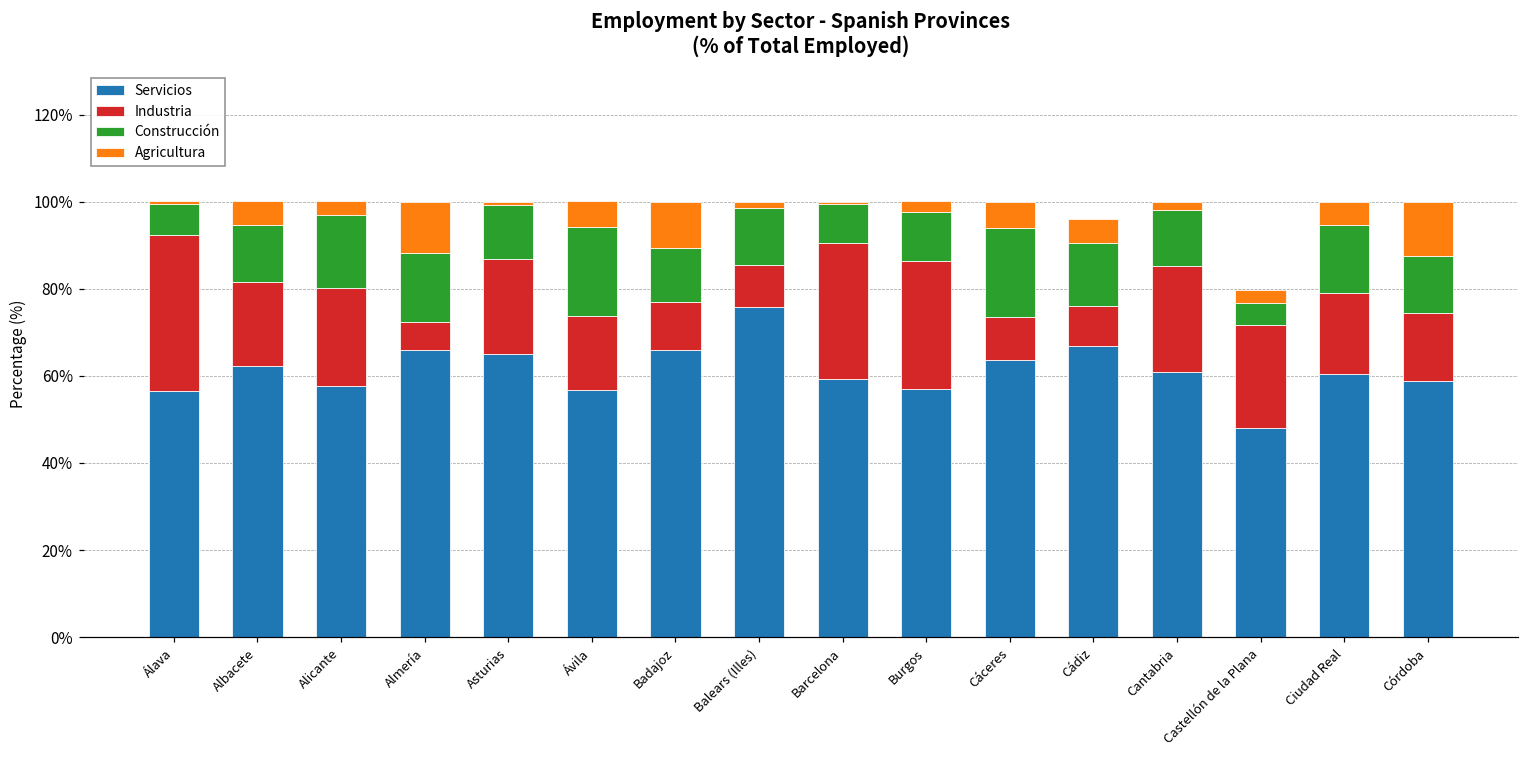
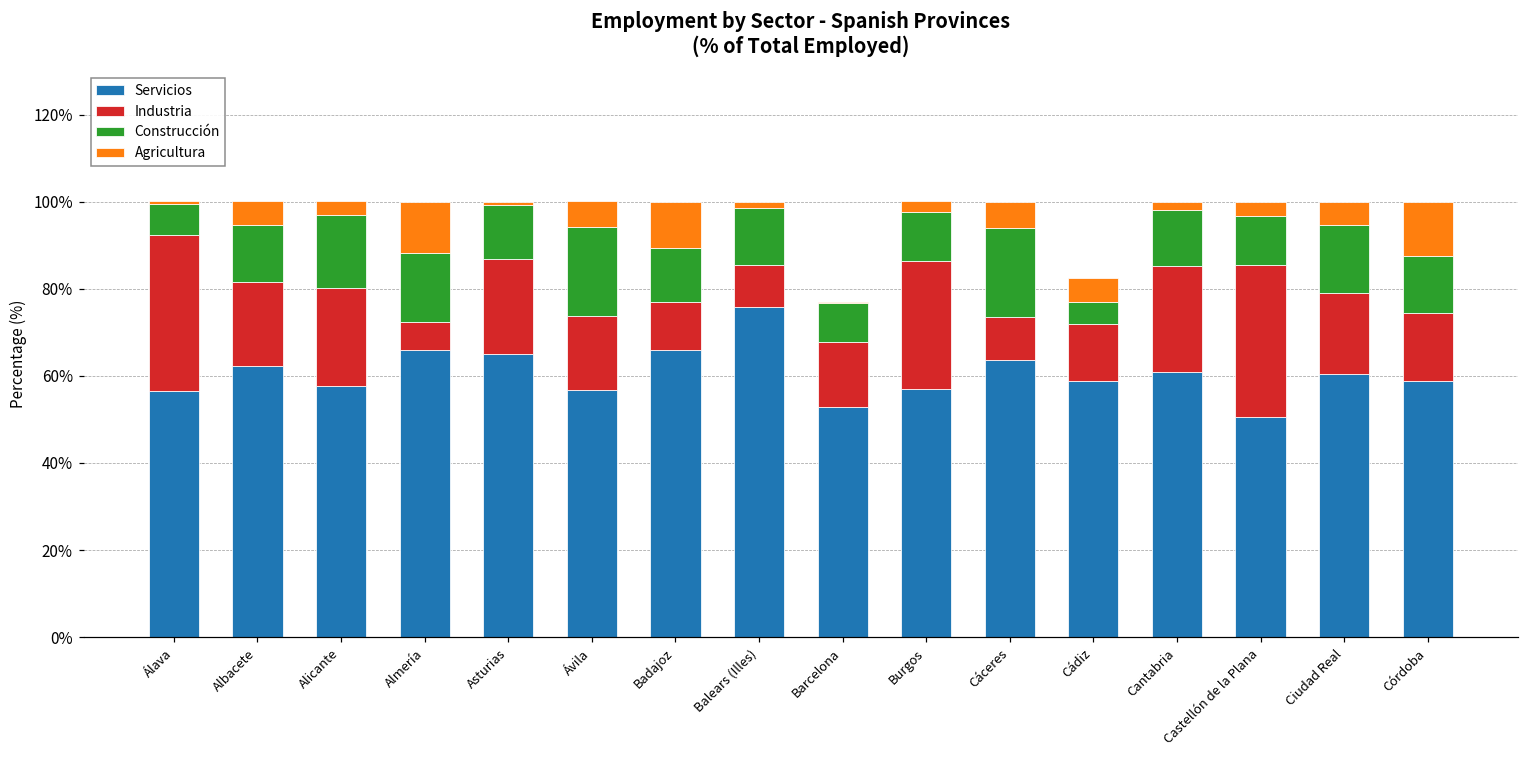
Servicios, Barcelona: 59% -> 53%
Industria, Barcelona: 31% -> 15%
Servicios, Cádiz: 67% -> 59%
Industria, Cádiz: 9% -> 13%
Construcción, Cádiz: 15% -> 5%
Servicios, Castellón de la Plana: 48% -> 51%
Industria, Castellón de la Plana: 24% -> 35%
Construcción, Castellón de la Plana: 5% -> 11%
